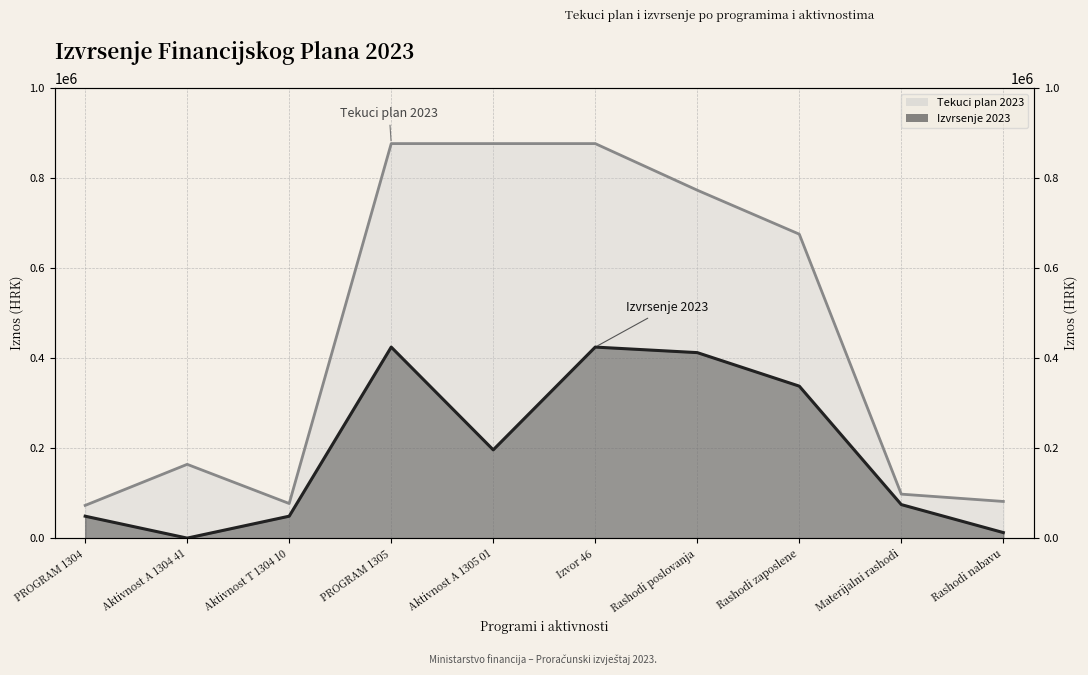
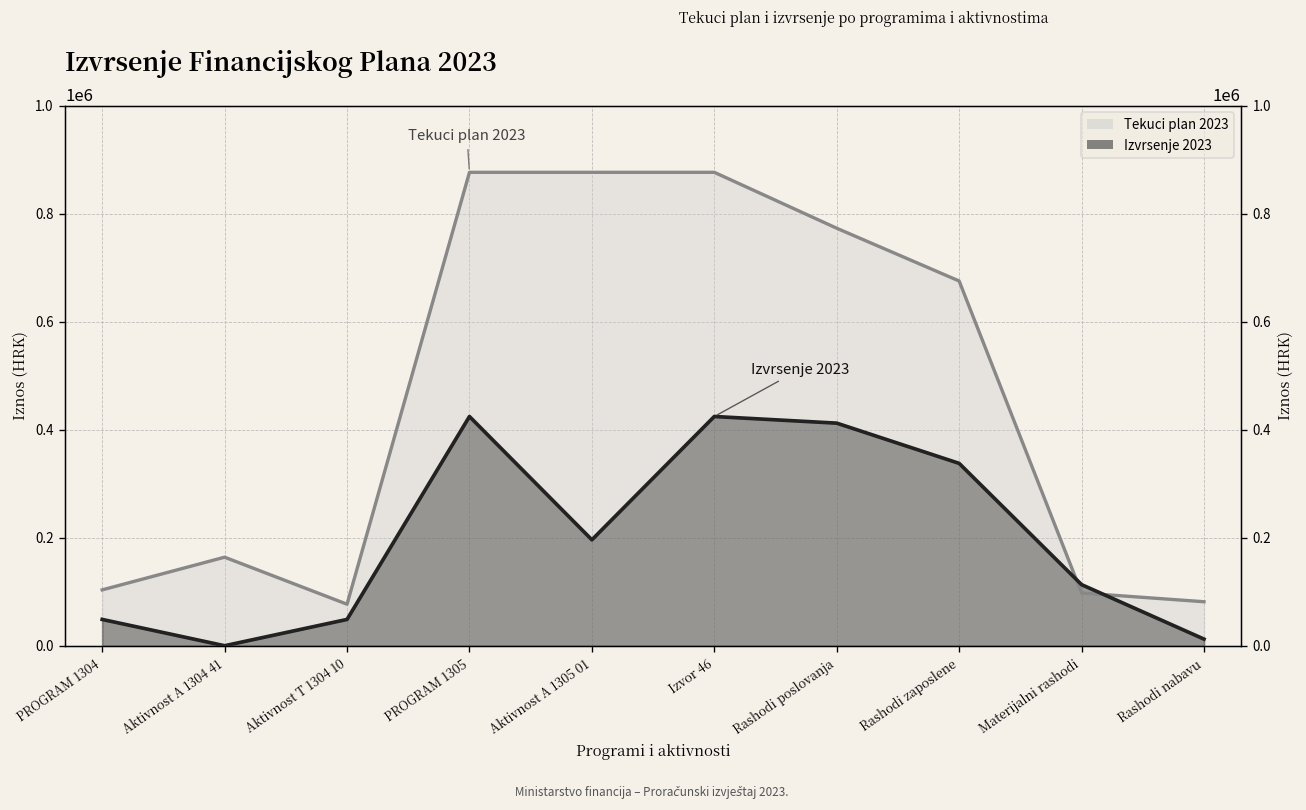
Tekuci plan 2023, PROGRAM 1304: 70000 -> 100000
Izvrsenje 2023, Materijalni rashodi: 70000 -> 110000
